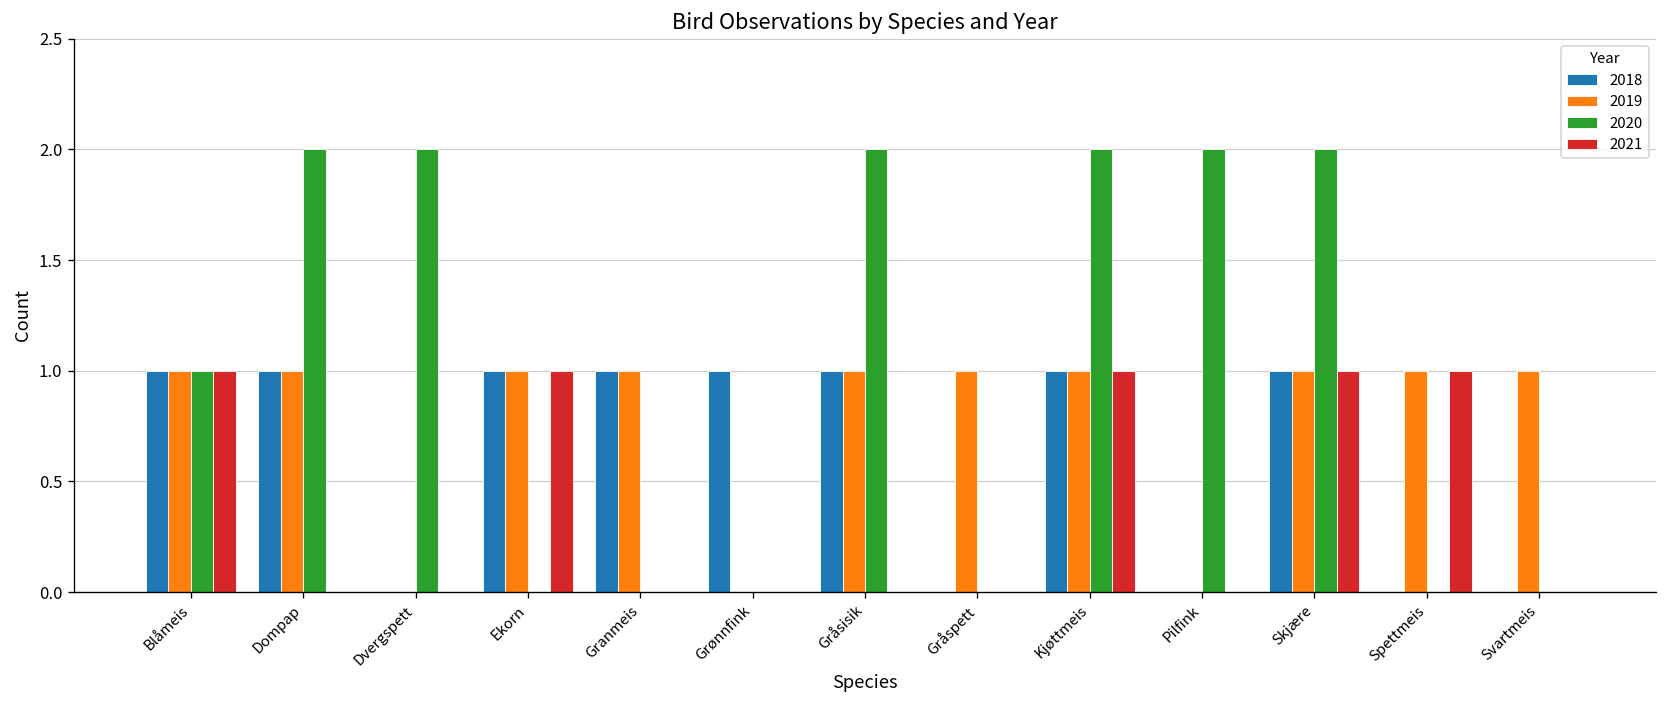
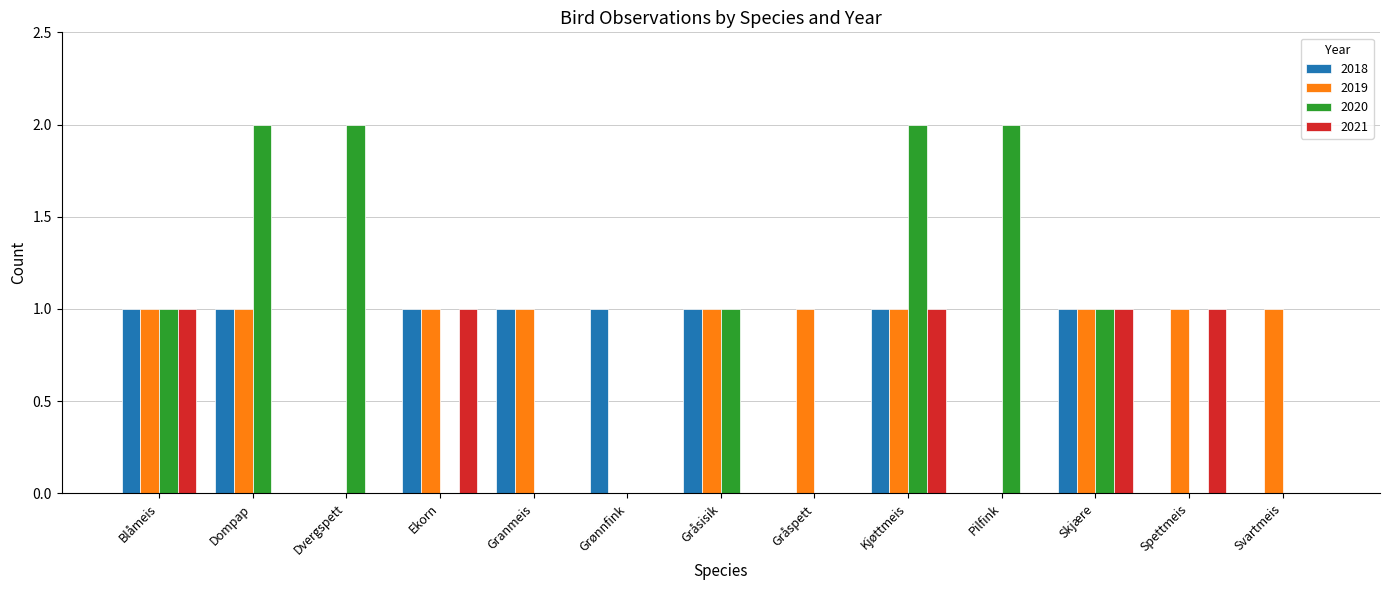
2020, Gråsisik: 2 -> 1
2020, Skjære: 2 -> 1
